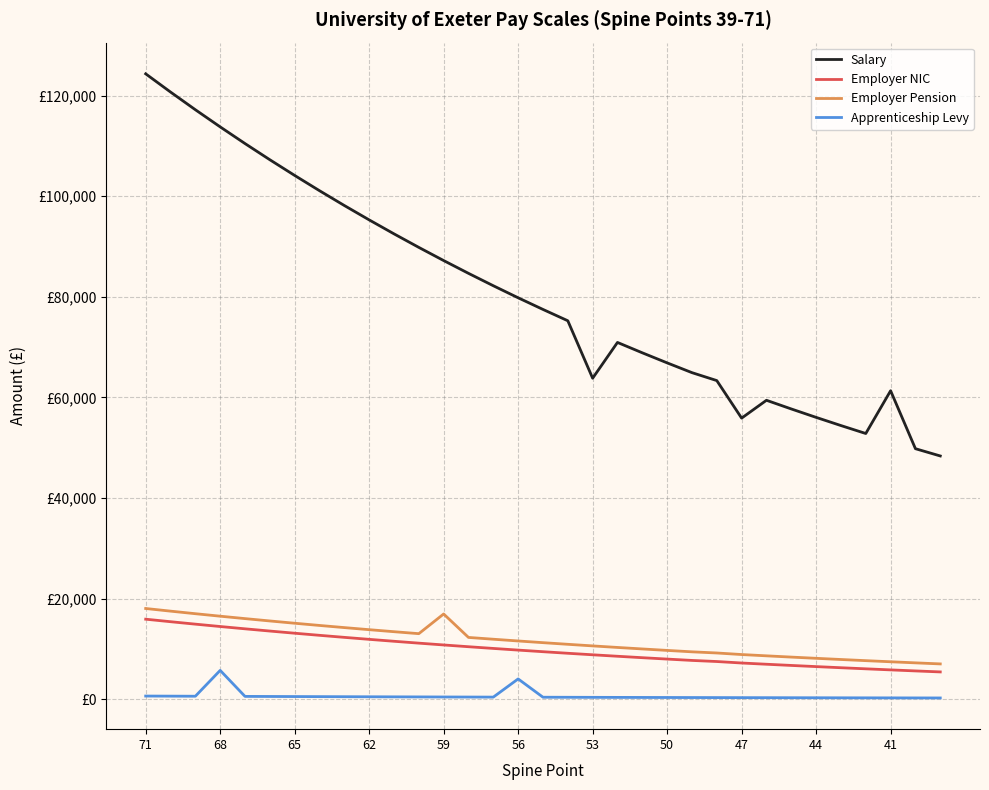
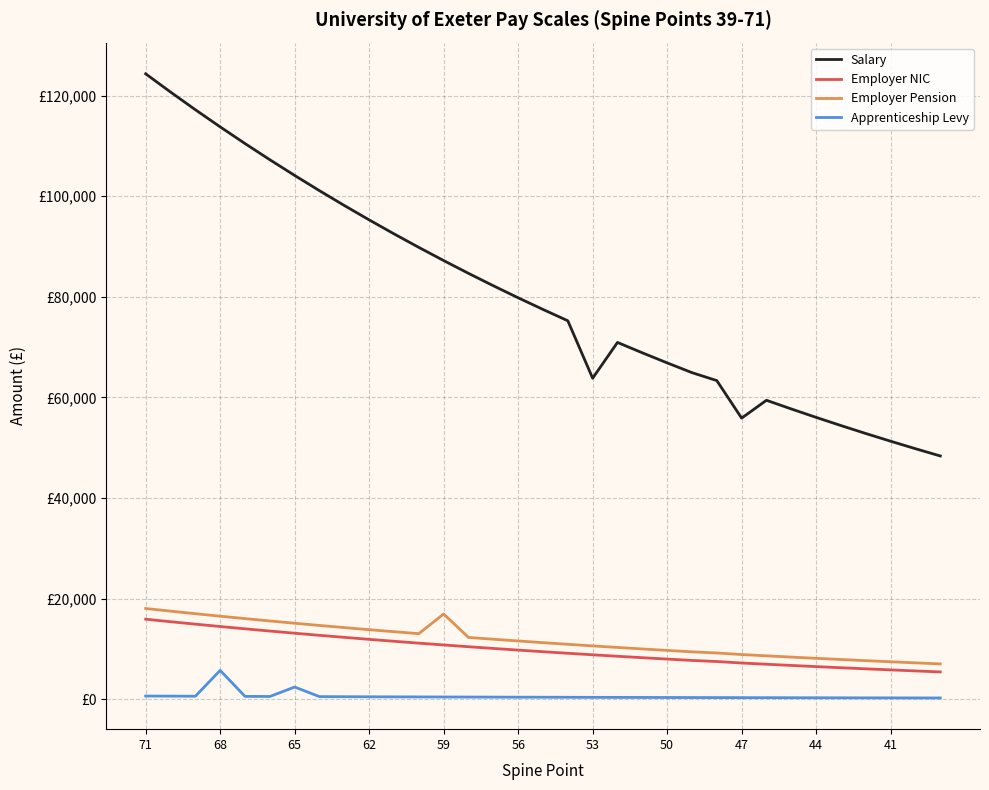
Apprenticeship Levy, 65: £1,000 -> £2,000
Apprenticeship Levy, 56: £4,000 -> £0
Salary, 41: £61,000 -> £51,000
